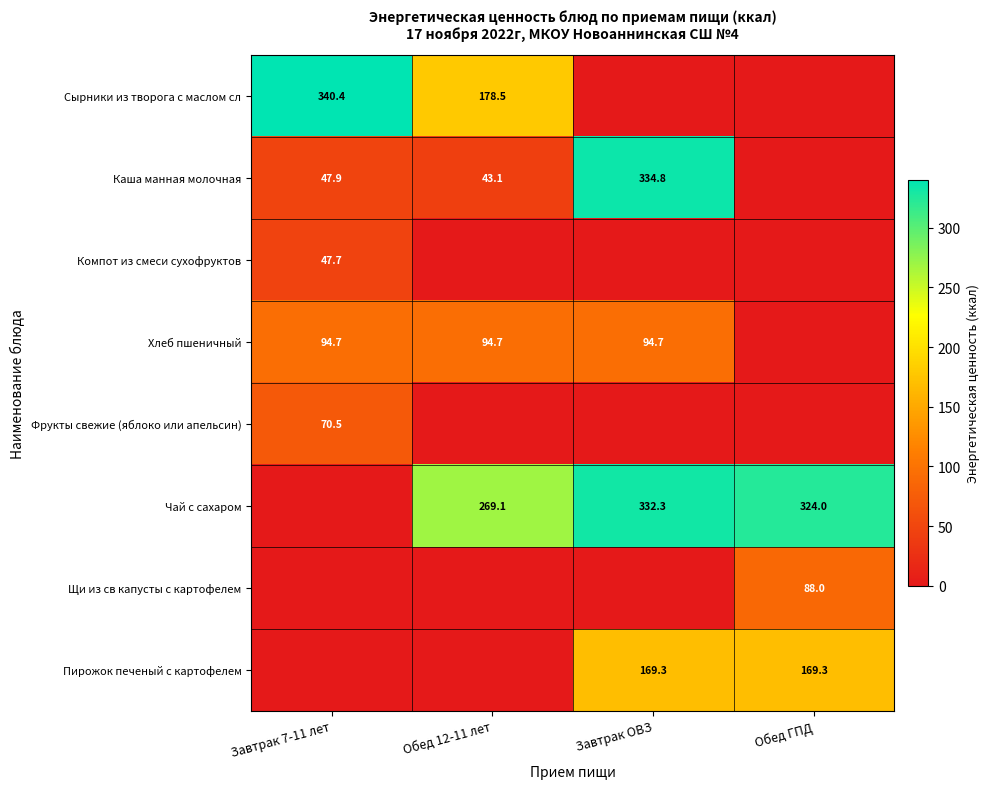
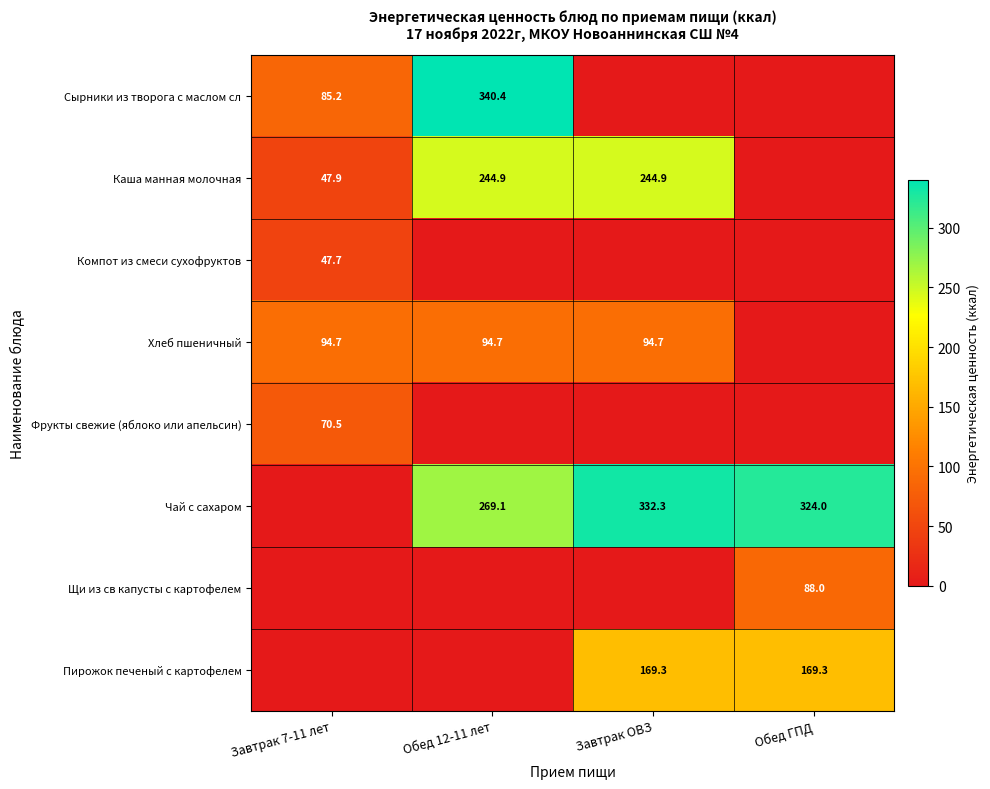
Сырники из творога с маслом сл, Завтрак 7-11 лет: 340.4 -> 85.2
Сырники из творога с маслом сл, Обед 12-11 лет: 178.5 -> 340.4
Каша манная молочная, Обед 12-11 лет: 43.1 -> 244.9
Каша манная молочная, Завтрак ОВЗ: 334.8 -> 244.9
